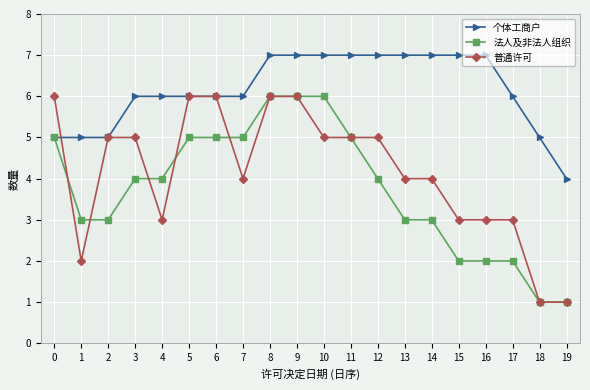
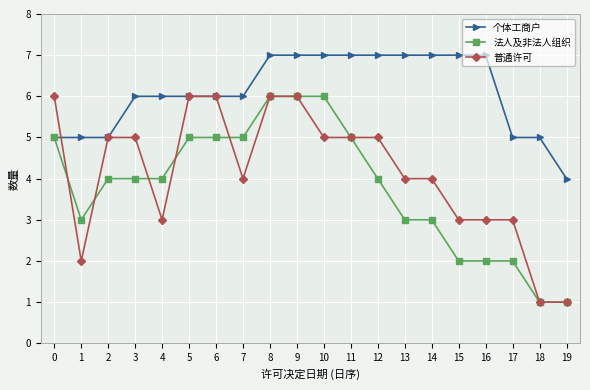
法人及非法人组织, 2: 3 -> 4
个体工商户, 17: 6 -> 5
